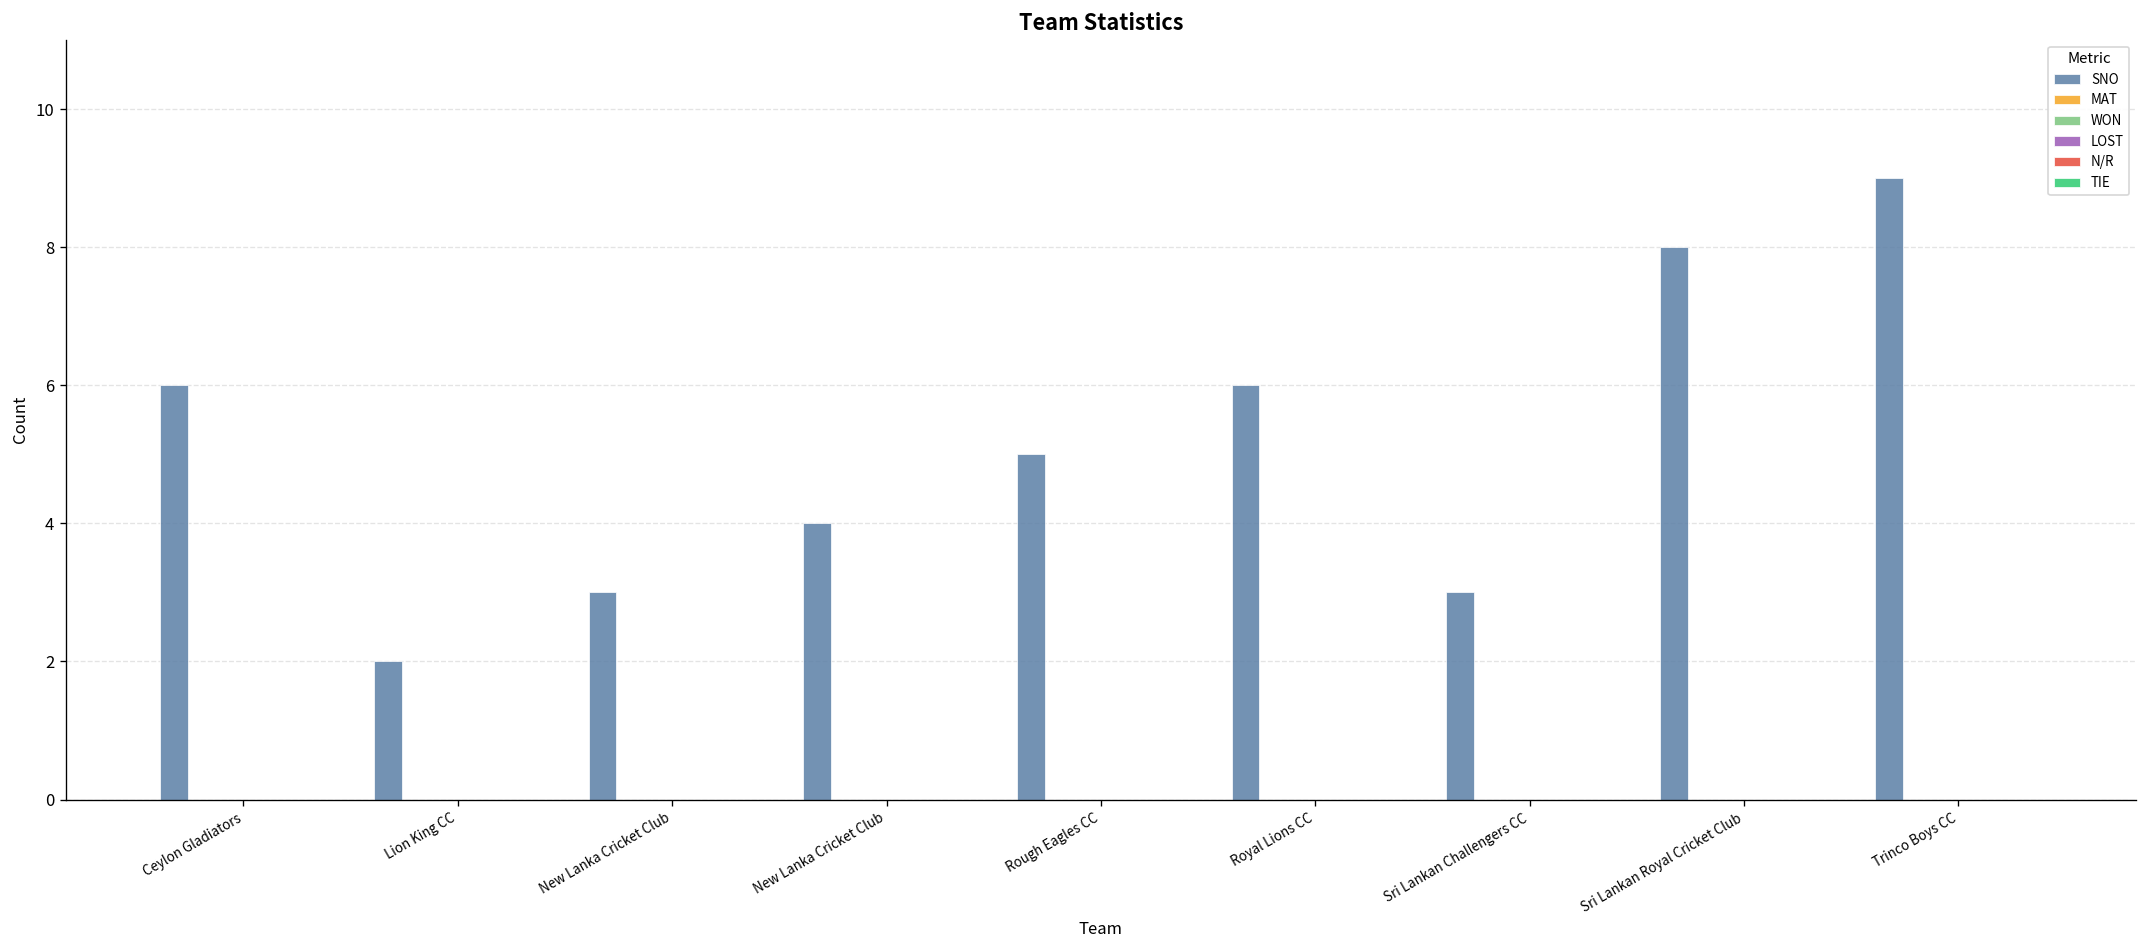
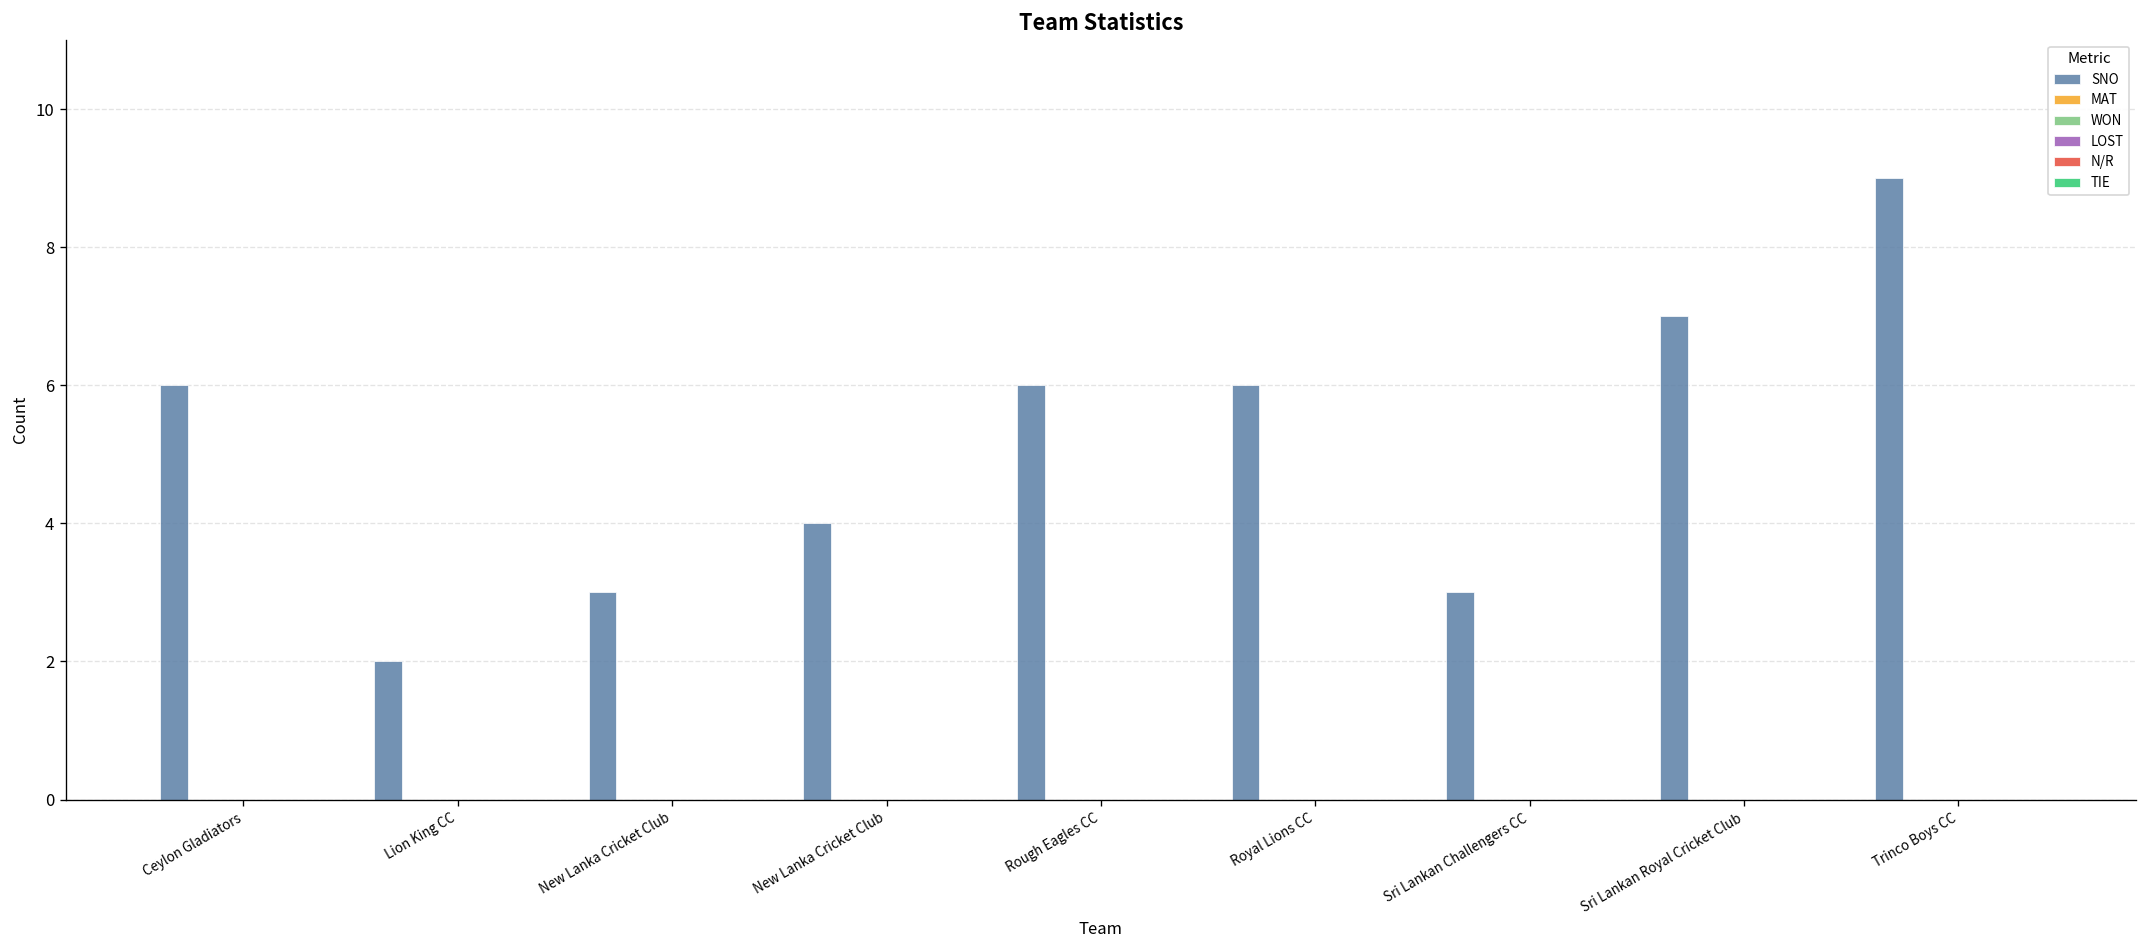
SNO, Rough Eagles CC: 5 -> 6
SNO, Sri Lankan Royal Cricket Club: 8 -> 7
